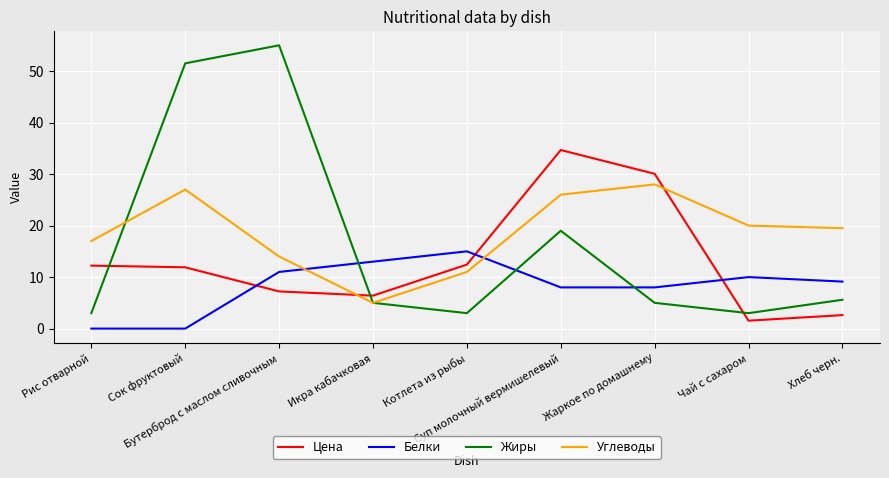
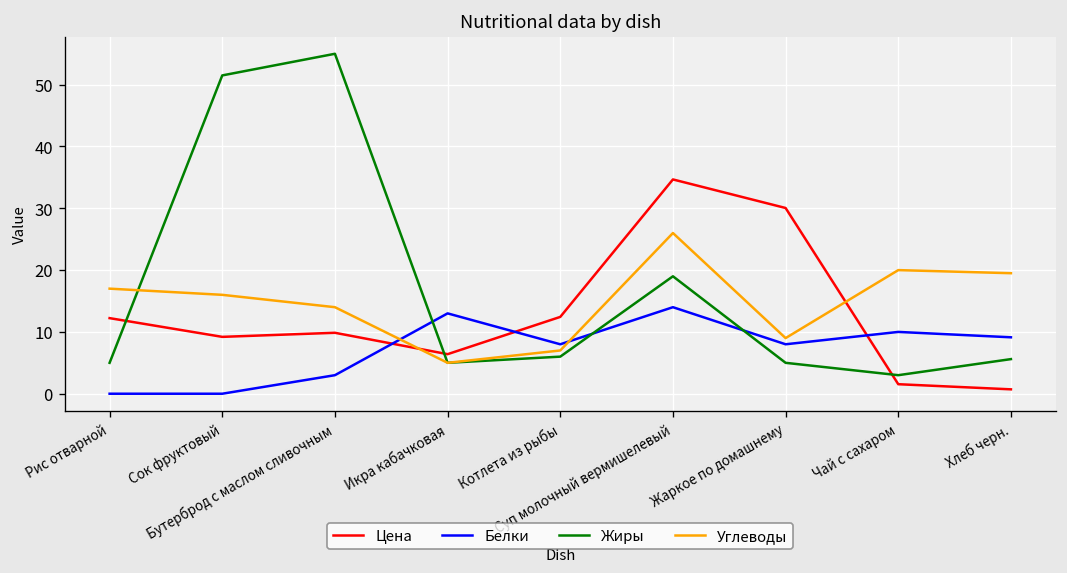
Жиры, Рис отварной: 3 -> 5
Цена, Сок фруктовый: 12 -> 9
Углеводы, Сок фруктовый: 27 -> 16
Цена, Бутерброд с маслом сливочным: 7 -> 10
Белки, Бутерброд с маслом сливочным: 11 -> 3
Белки, Котлета из рыбы: 15 -> 8
Жиры, Котлета из рыбы: 3 -> 6
Углеводы, Котлета из рыбы: 11 -> 7
Белки, Суп молочный вермишелевый: 8 -> 14
Углеводы, Жаркое по домашнему: 28 -> 9
Цена, Хлеб черн.: 3 -> 1
